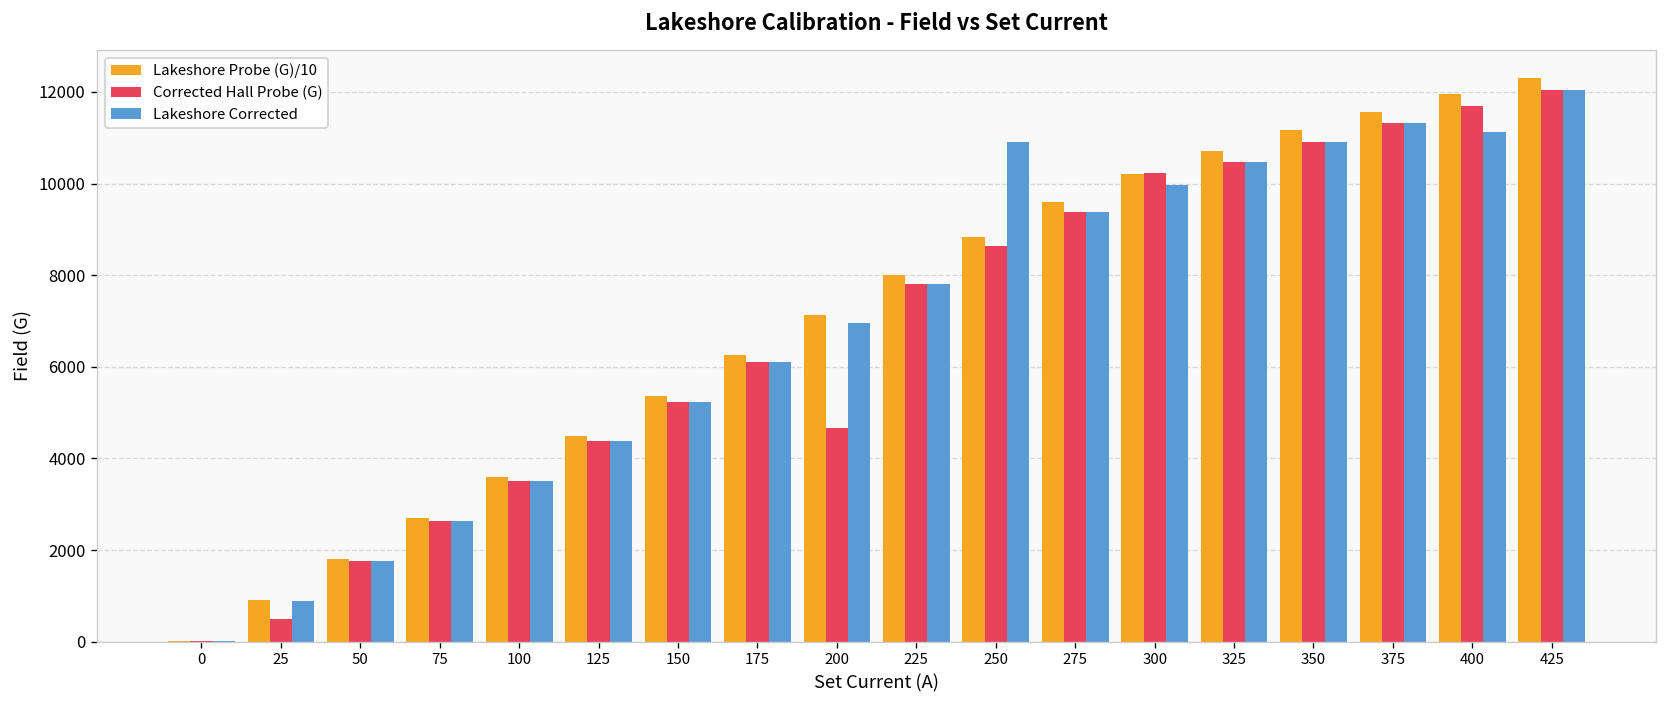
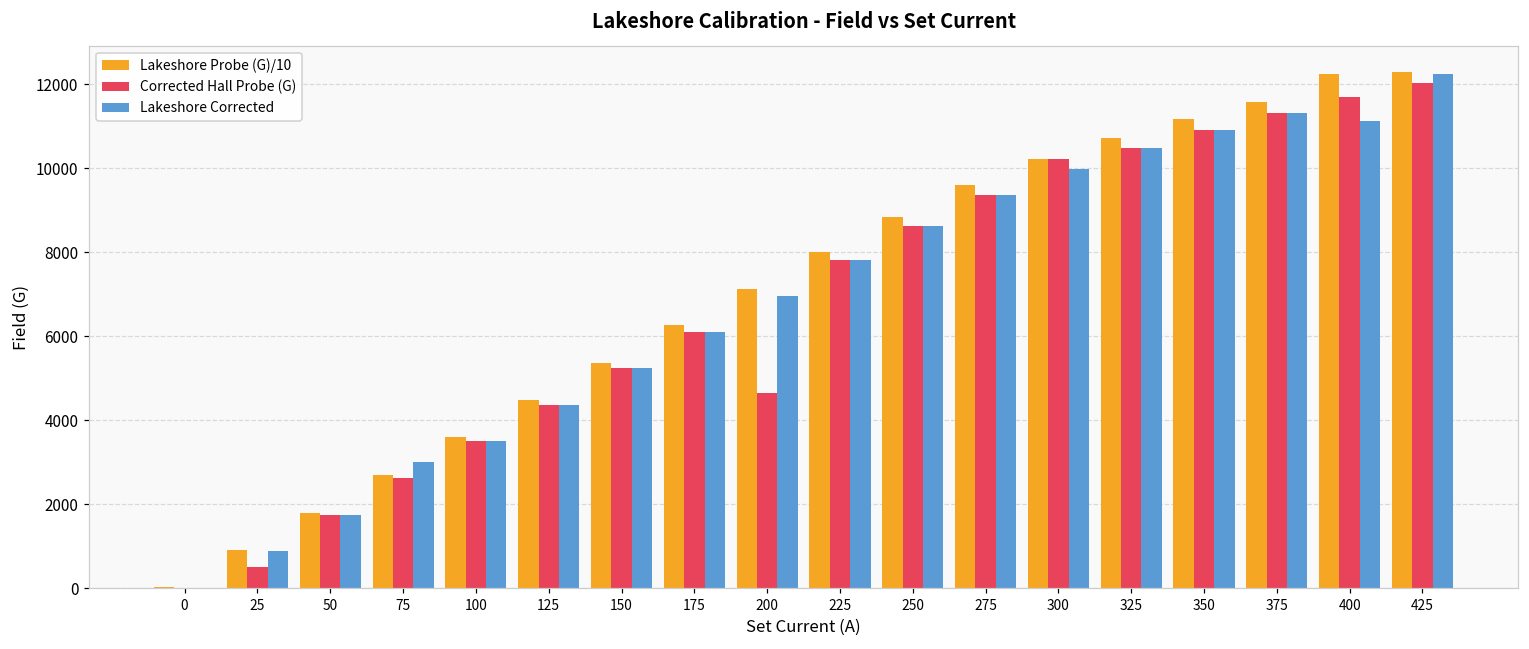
Lakeshore Corrected, 75: 2600 -> 3000
Lakeshore Corrected, 250: 10900 -> 8600
Lakeshore Probe (G)/10, 400: 11900 -> 12200
Lakeshore Corrected, 425: 12000 -> 12300
